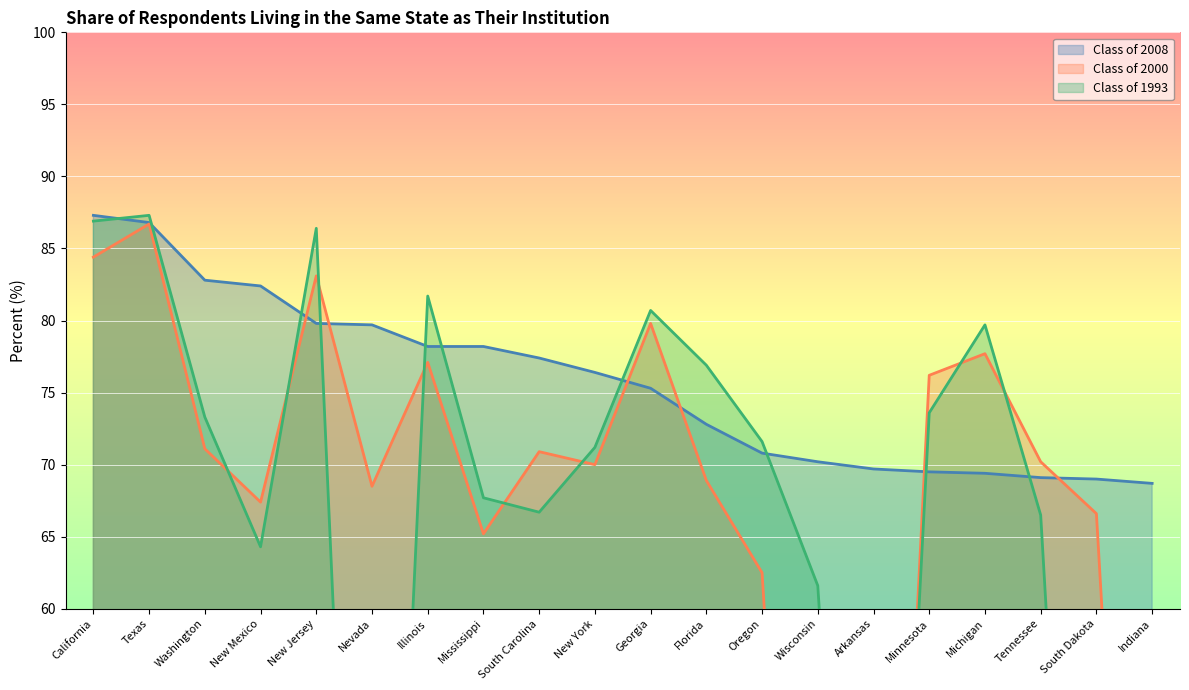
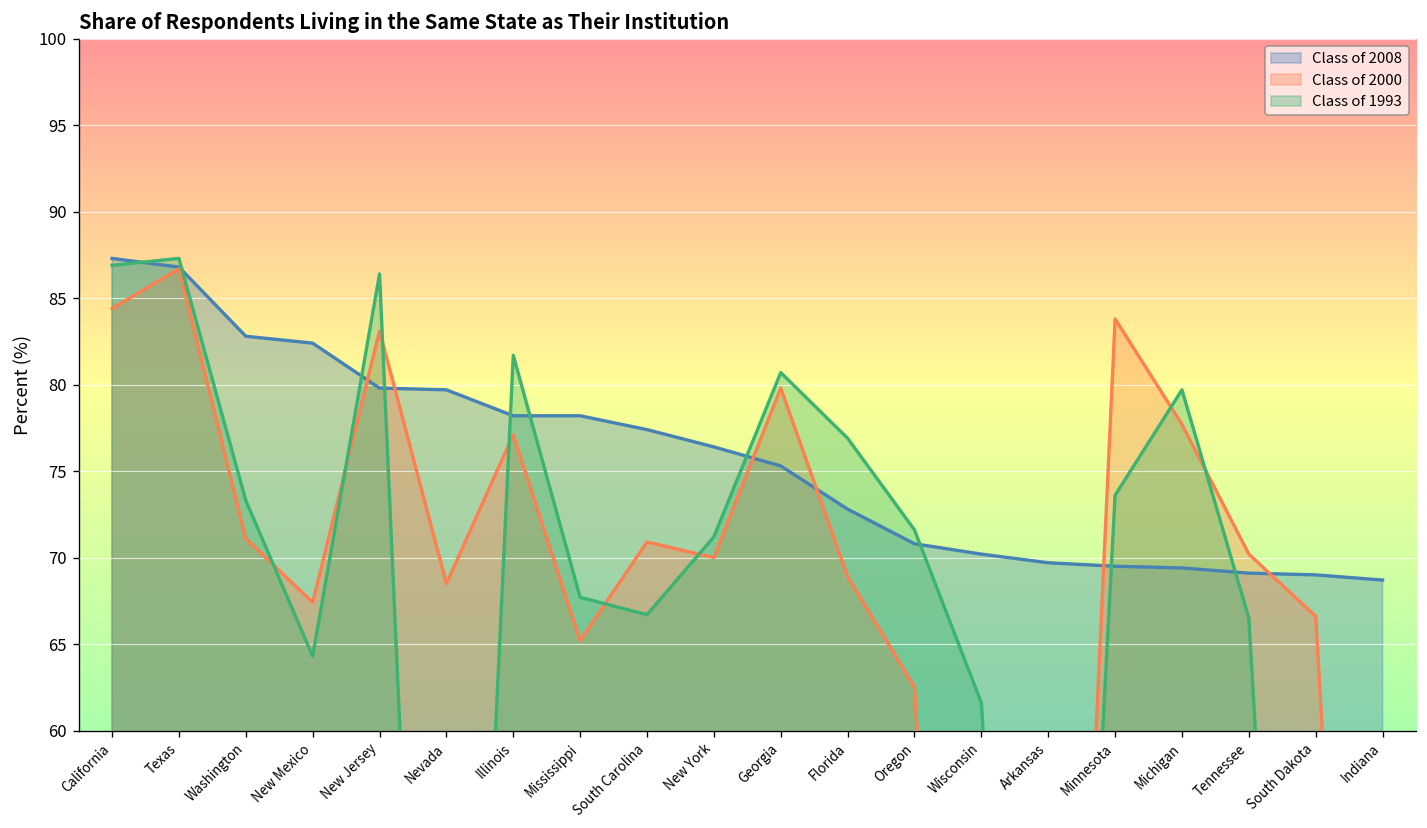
Class of 2000, Minnesota: 76.2 -> 83.8
